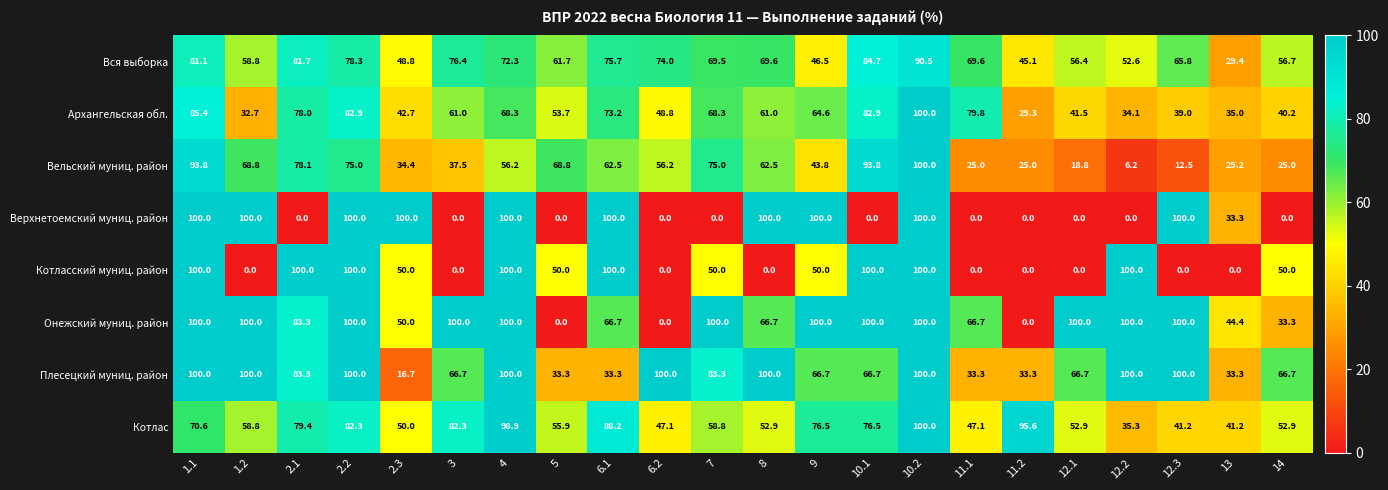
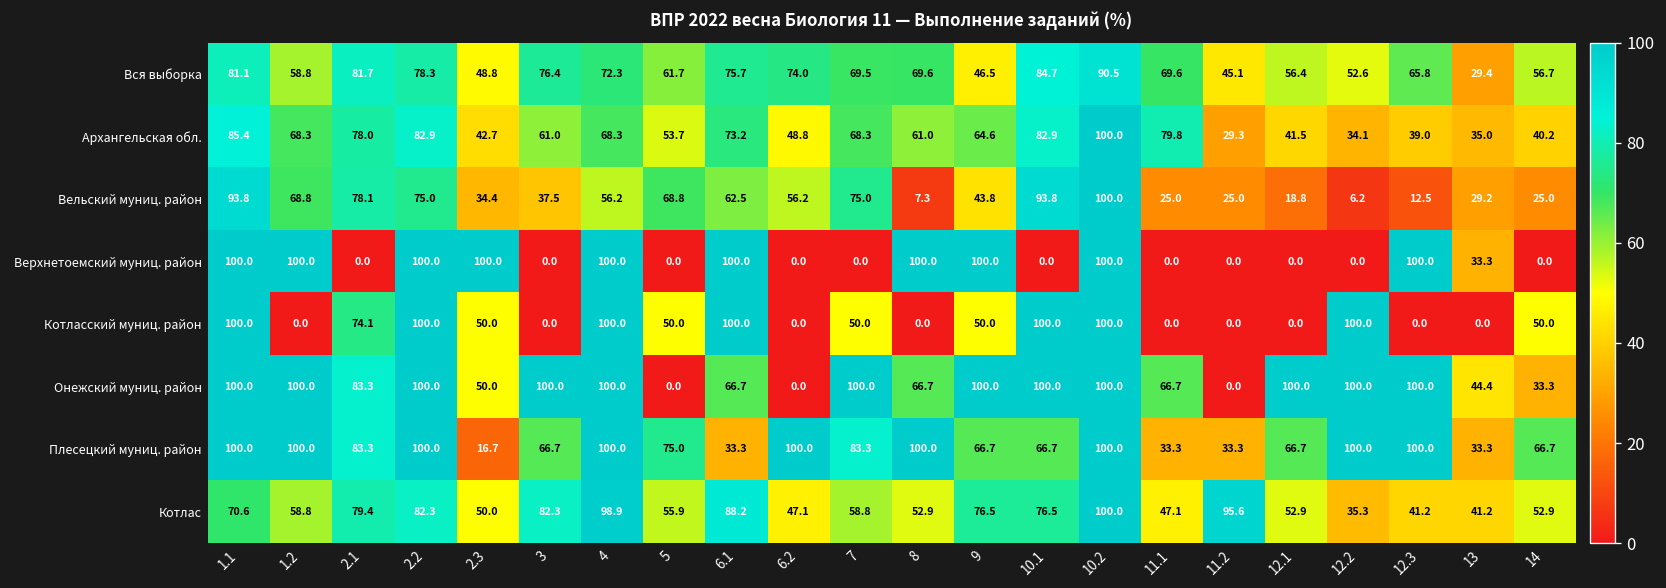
Архангельская обл., 1.2: 32.7 -> 68.3
Вельский муниц. район, 8: 62.5 -> 7.3
Котласский муниц. район, 2.1: 100.0 -> 74.1
Плесецкий муниц. район, 5: 33.3 -> 75.0
